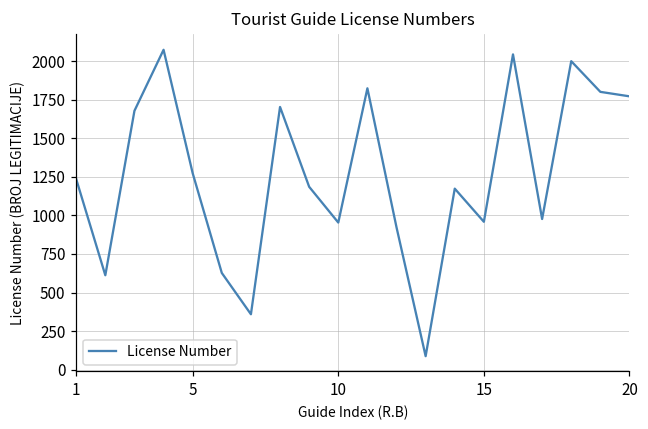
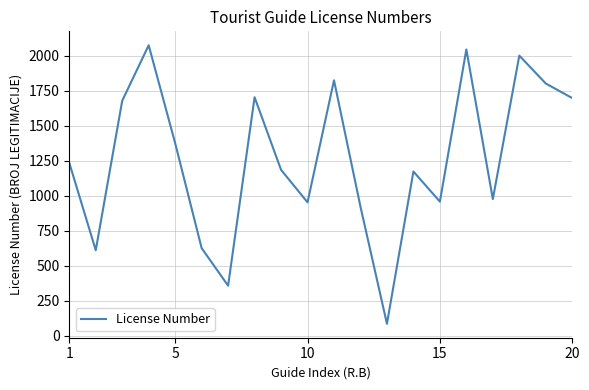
5: 1270 -> 1380
20: 1770 -> 1700
